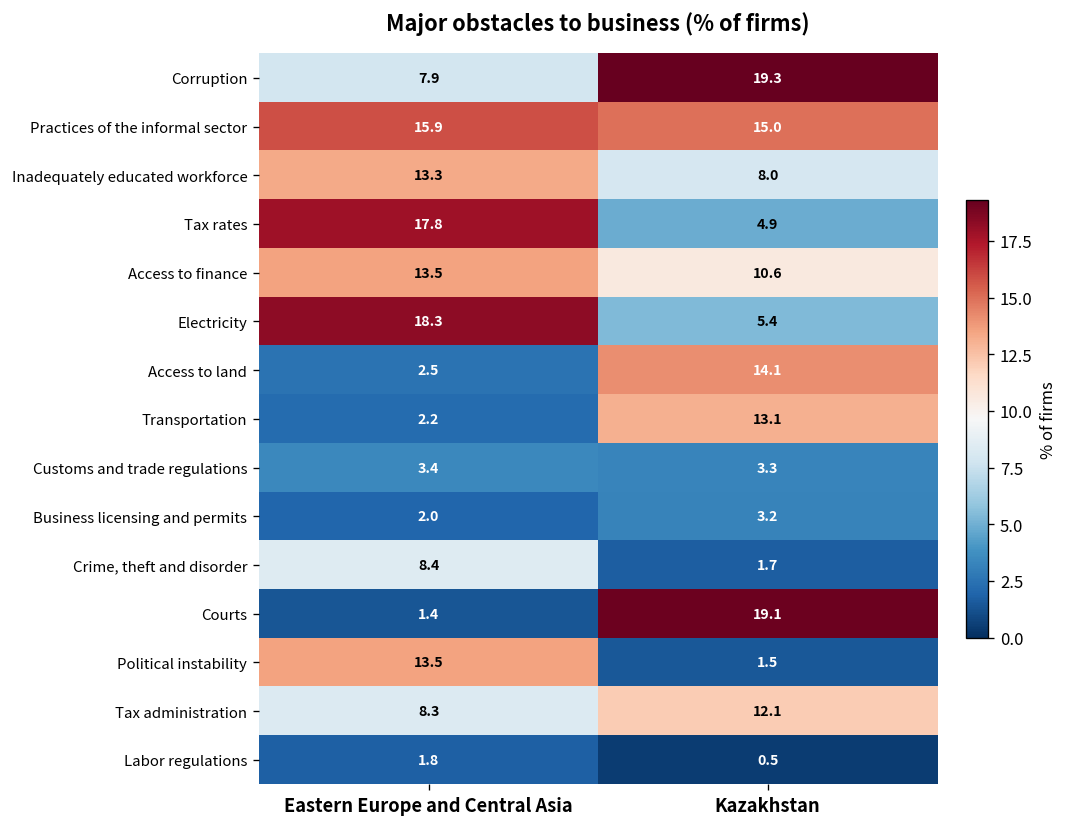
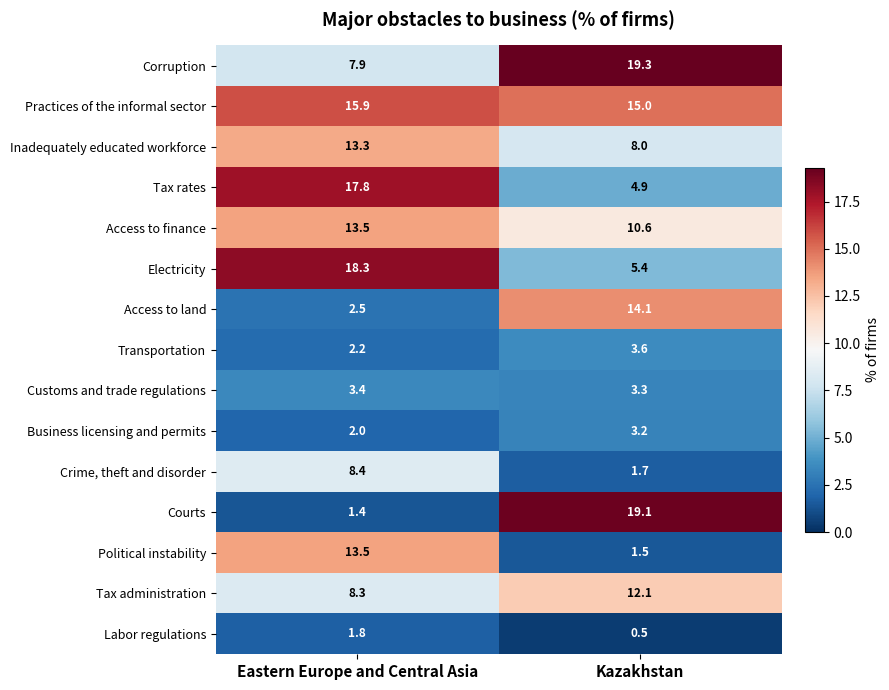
Transportation, Kazakhstan: 13.1 -> 3.6
